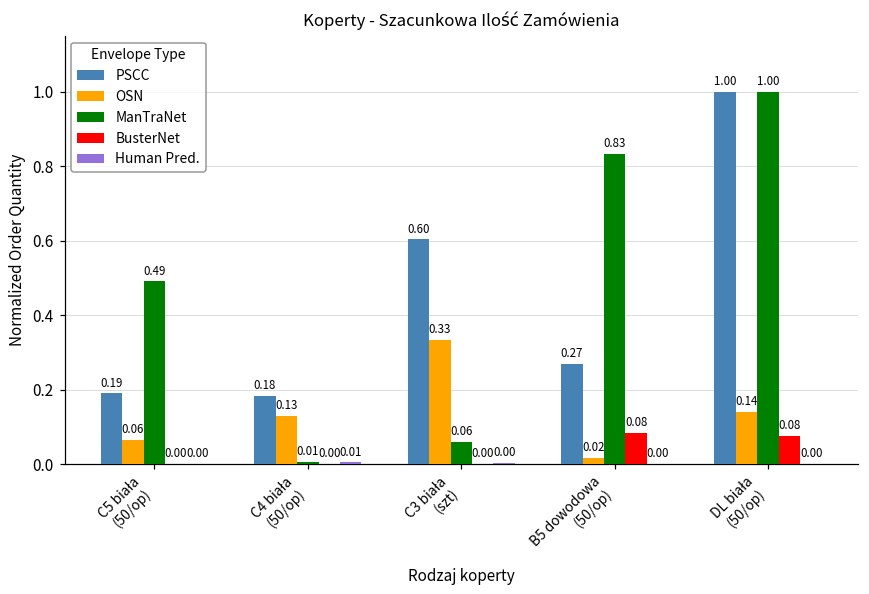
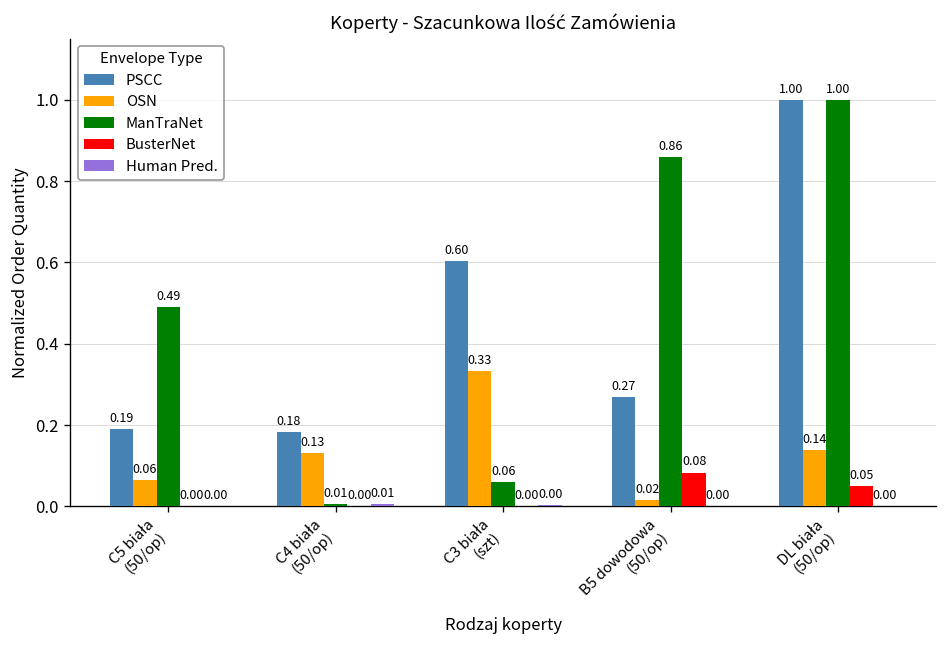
ManTraNet, B5 dowodowa (50/op): 0.83 -> 0.86
BusterNet, DL biała (50/op): 0.08 -> 0.05
